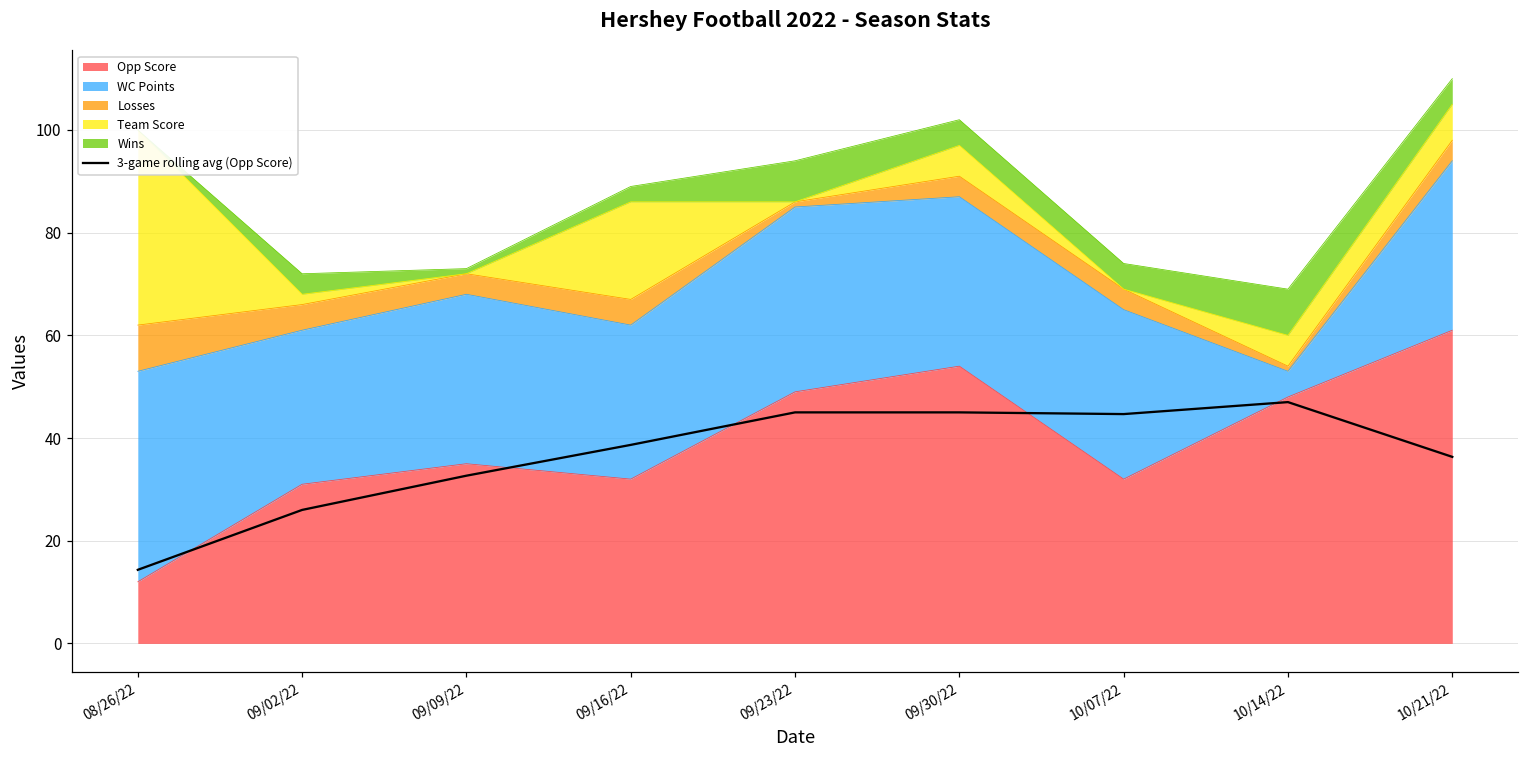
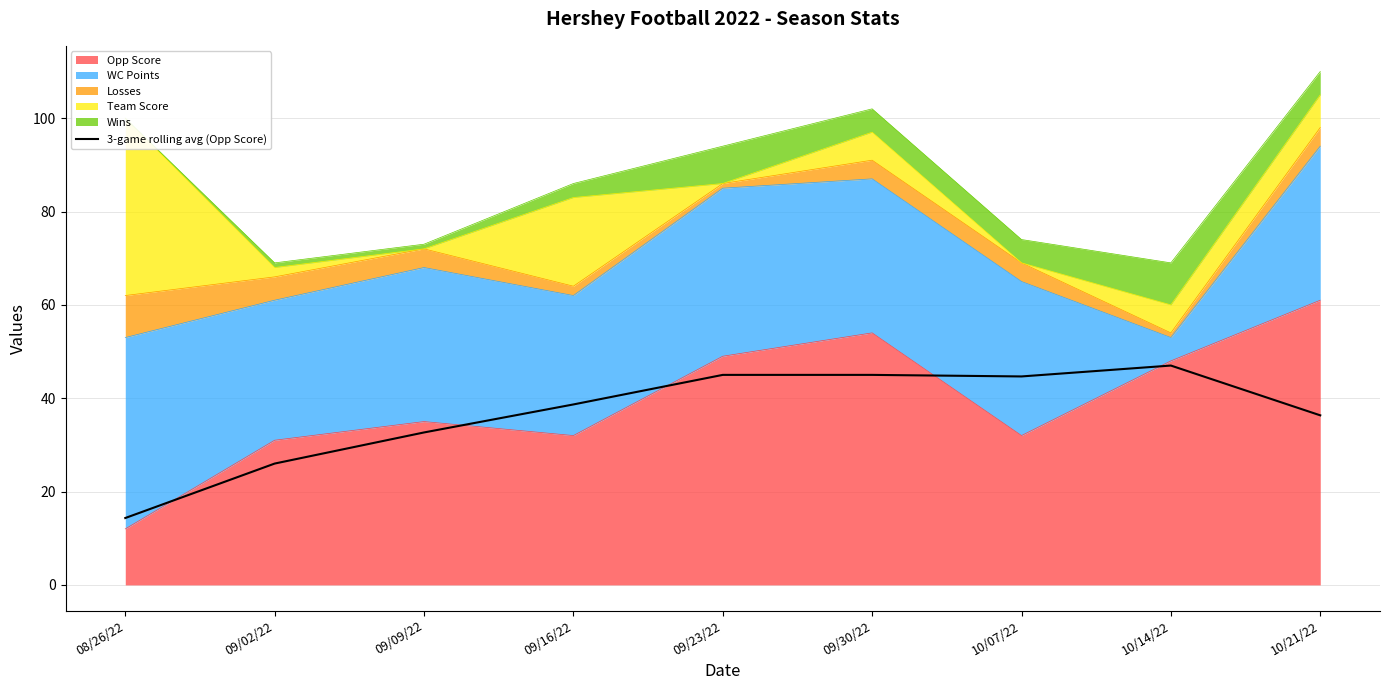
Wins, 09/02/22: 4 -> 1
Losses, 09/16/22: 5 -> 2
